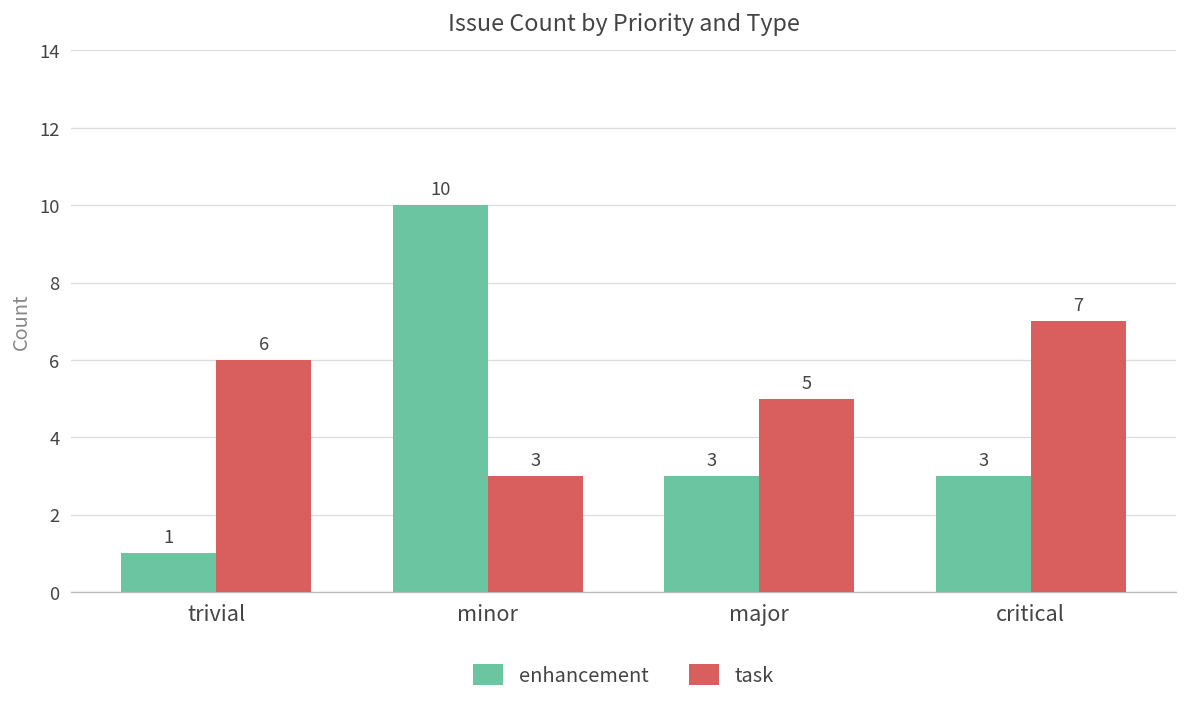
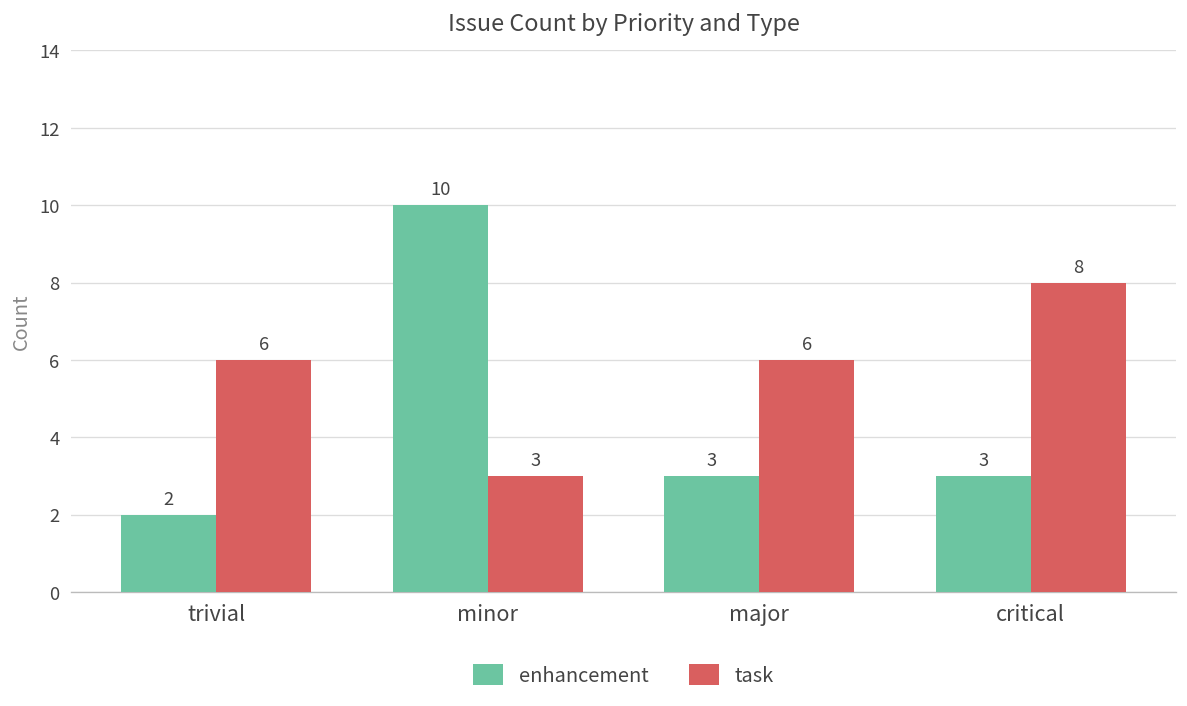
enhancement, trivial: 1 -> 2
task, major: 5 -> 6
task, critical: 7 -> 8
